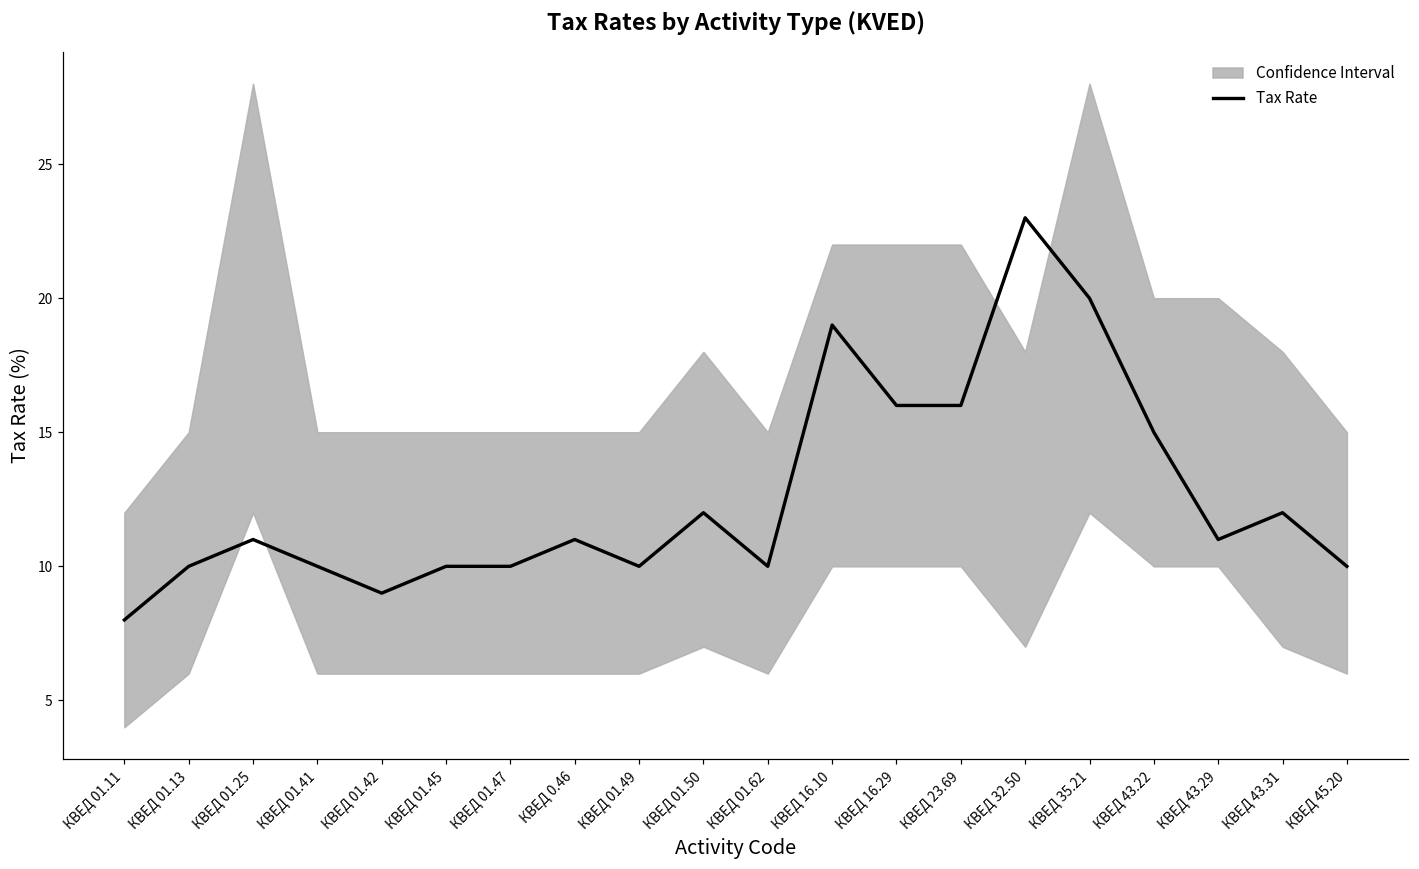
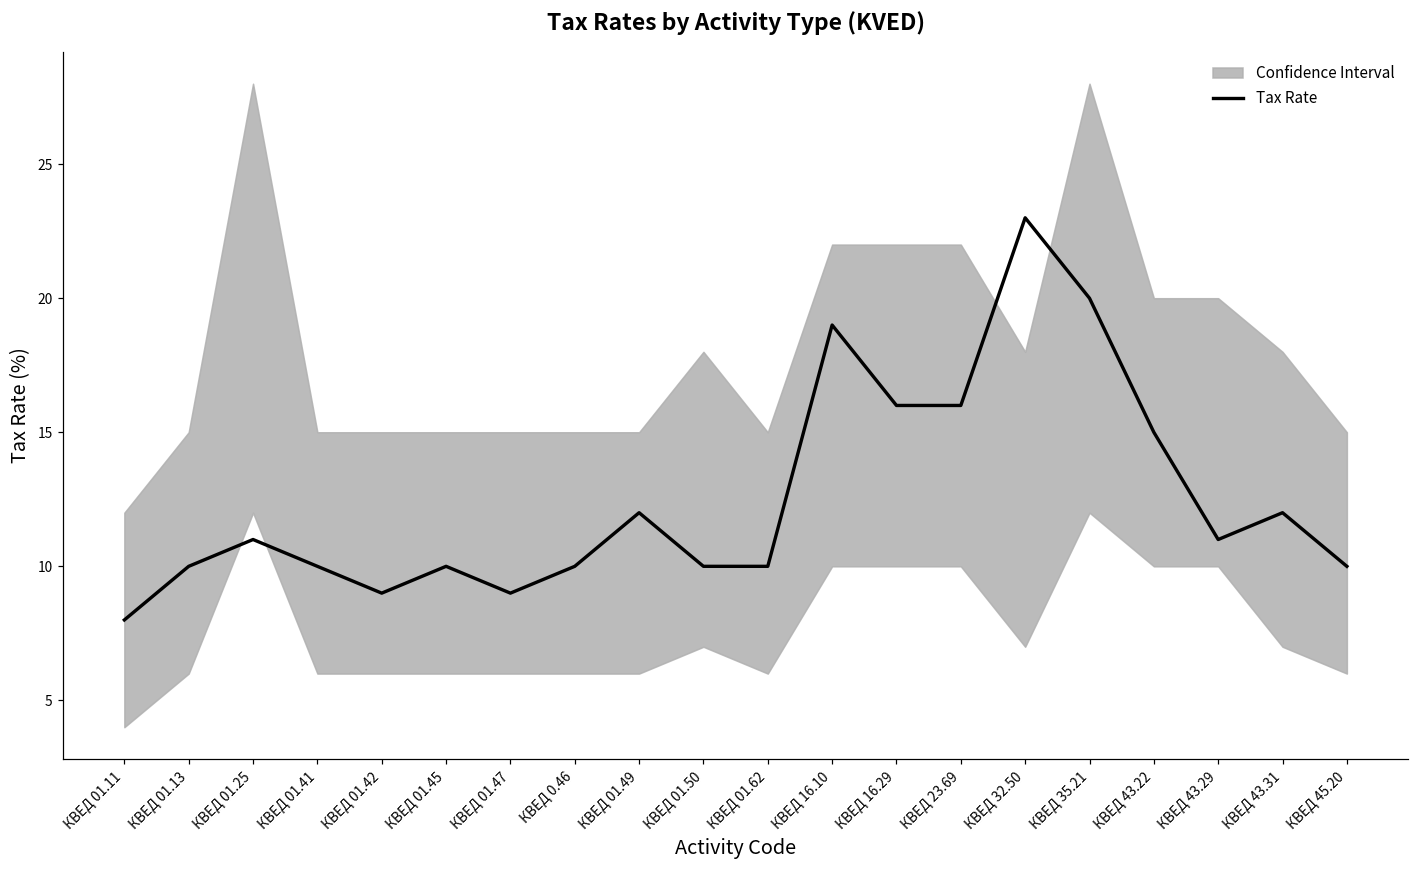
Tax Rate, КВЕД 01.47: 10 -> 9
Tax Rate, КВЕД 0.46: 11 -> 10
Tax Rate, КВЕД 01.49: 10 -> 12
Tax Rate, КВЕД 01.50: 12 -> 10
